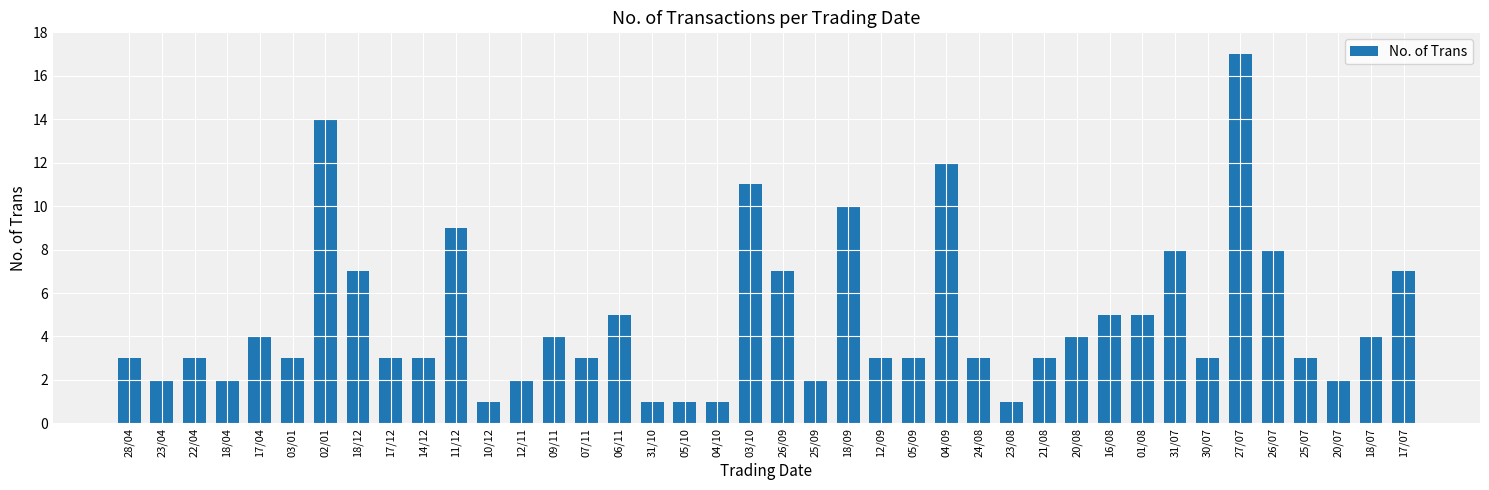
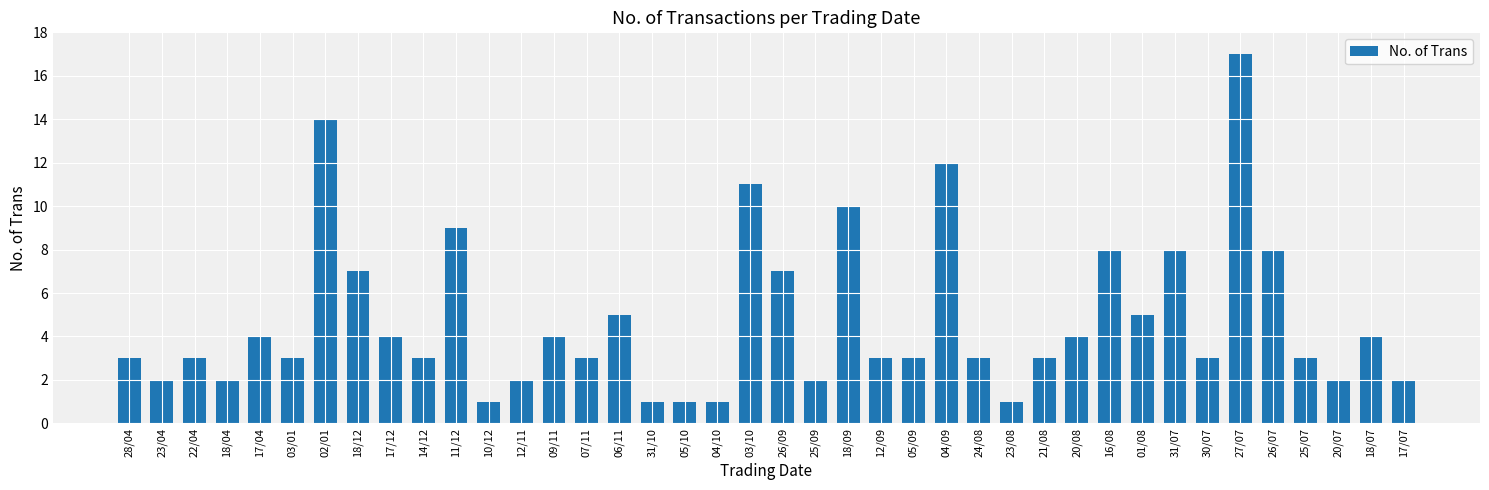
17/12: 3 -> 4
16/08: 5 -> 8
17/07: 7 -> 2
